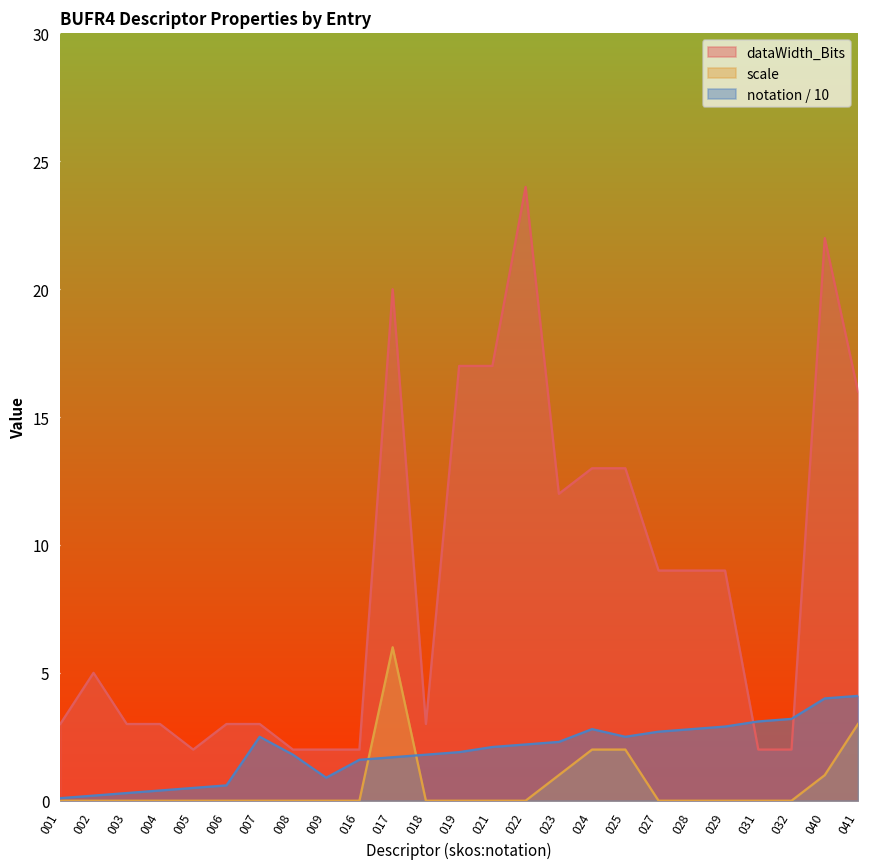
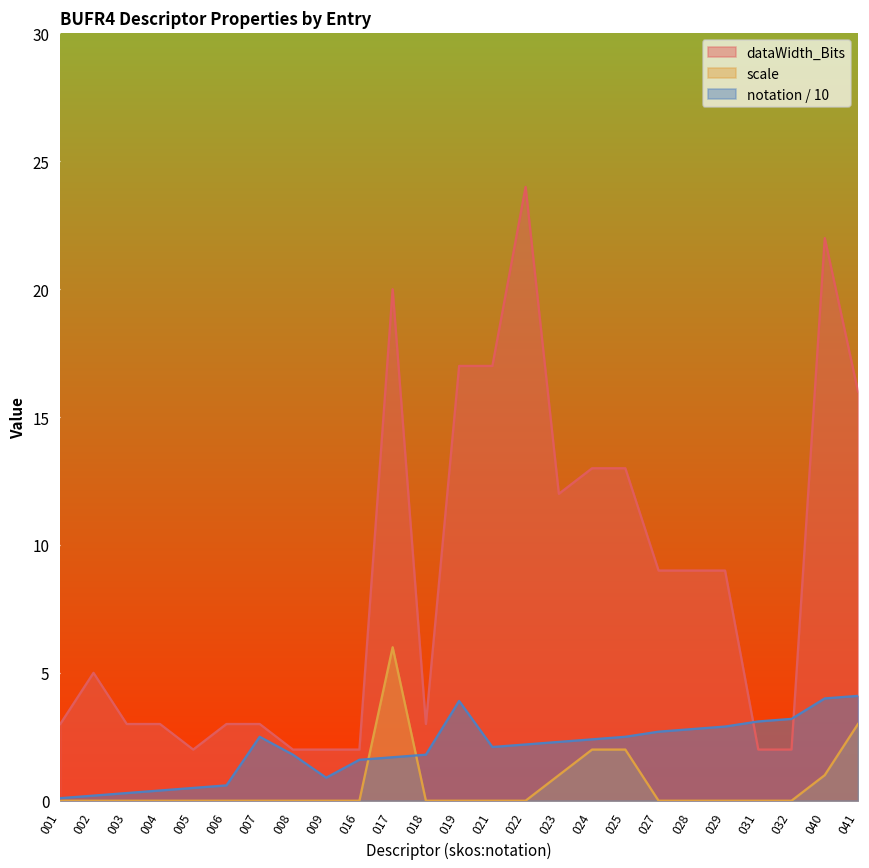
notation / 10, 019: 1.9 -> 3.9
notation / 10, 024: 2.8 -> 2.4
